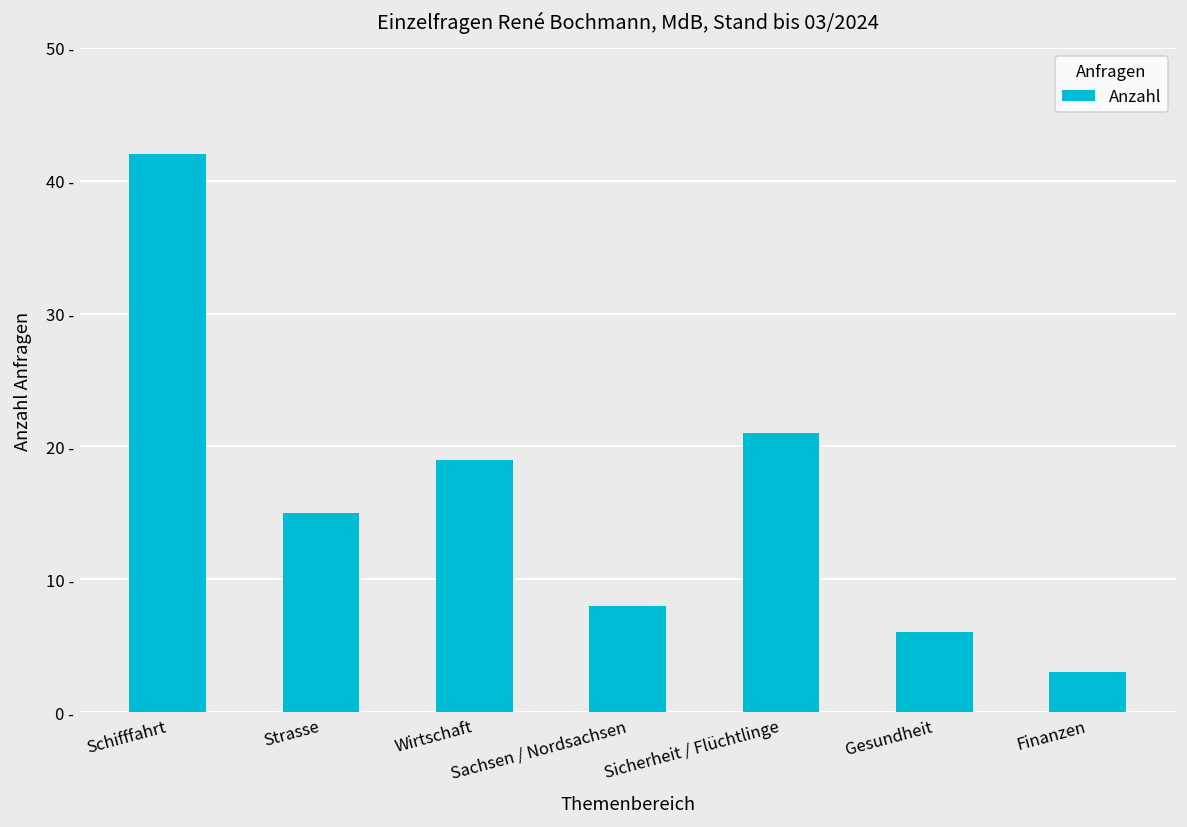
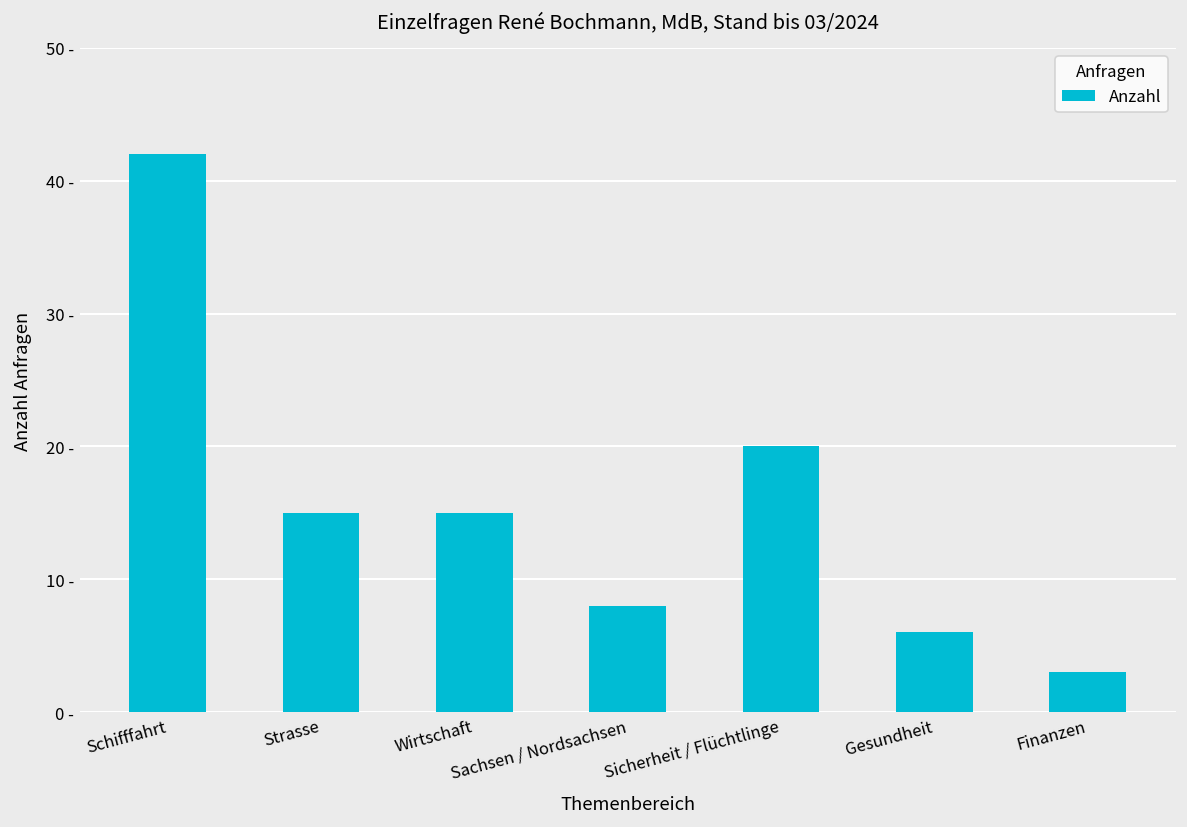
Wirtschaft: 19 - -> 15 -
Sicherheit / Flüchtlinge: 21 - -> 20 -
